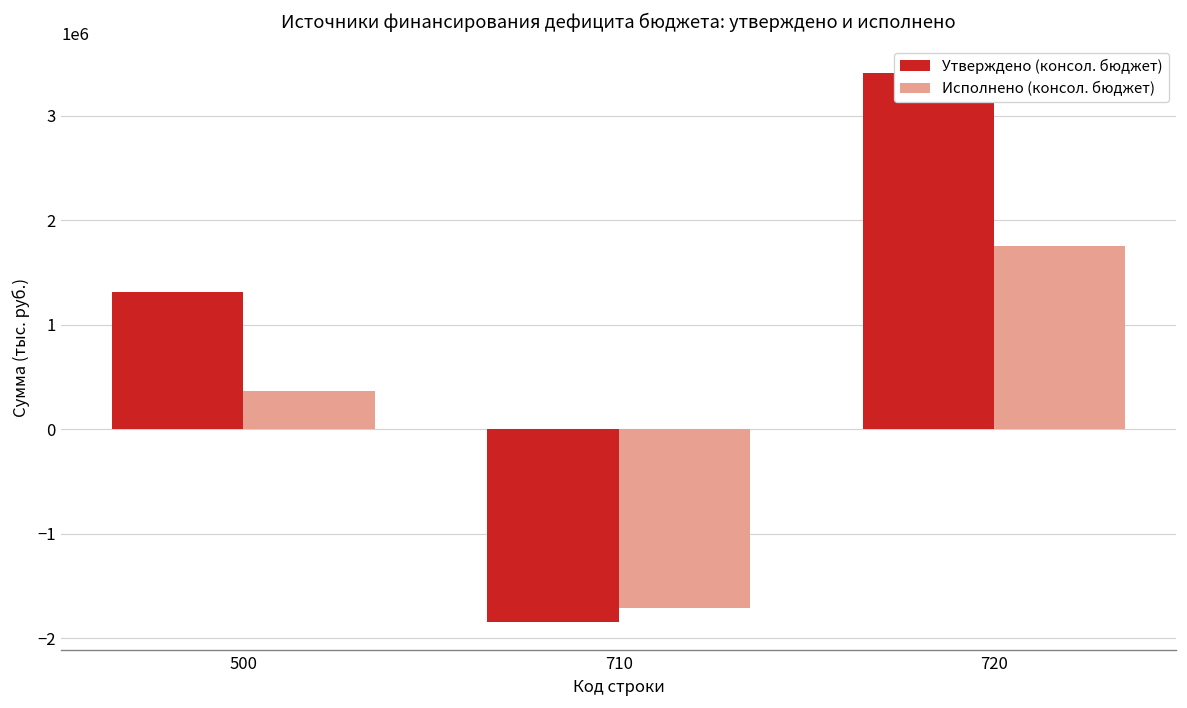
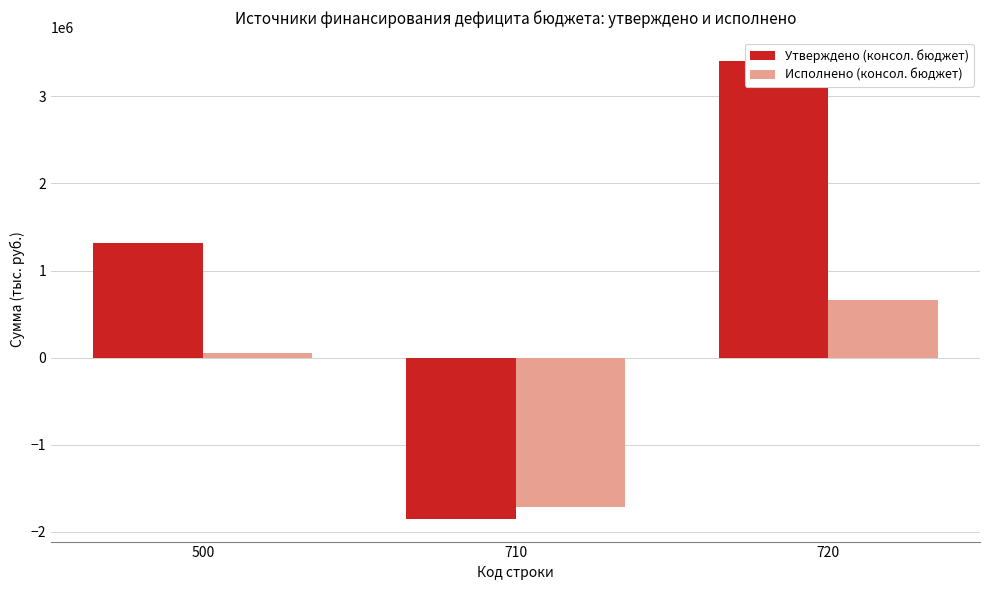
Исполнено (консол. бюджет), 500: 400000 -> 100000
Исполнено (консол. бюджет), 720: 1800000 -> 700000
